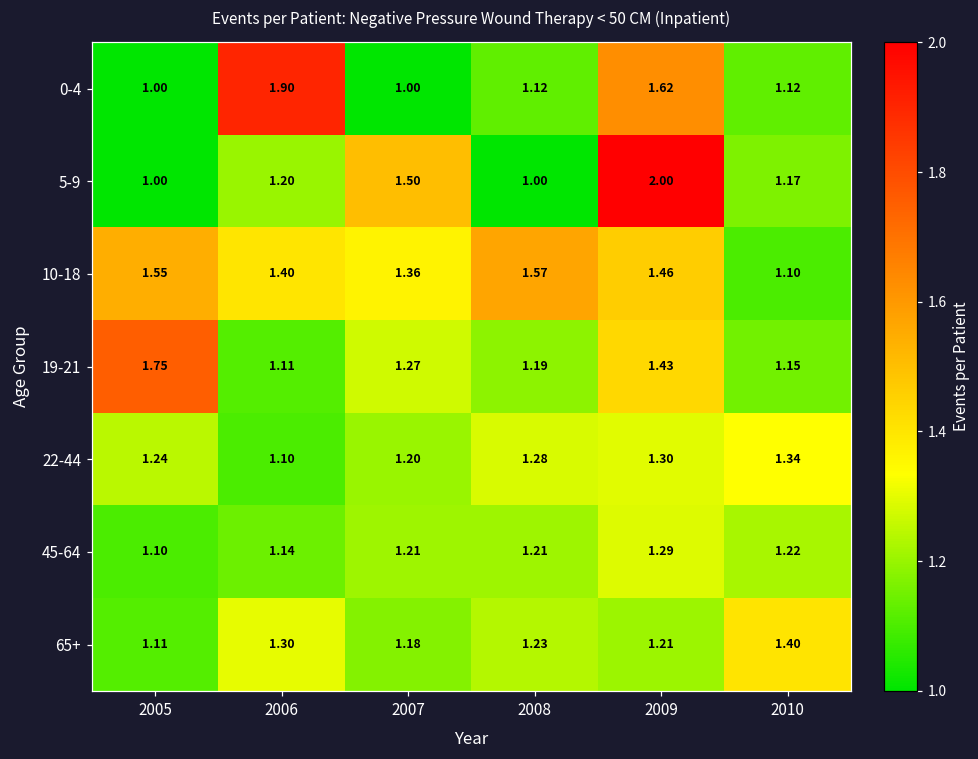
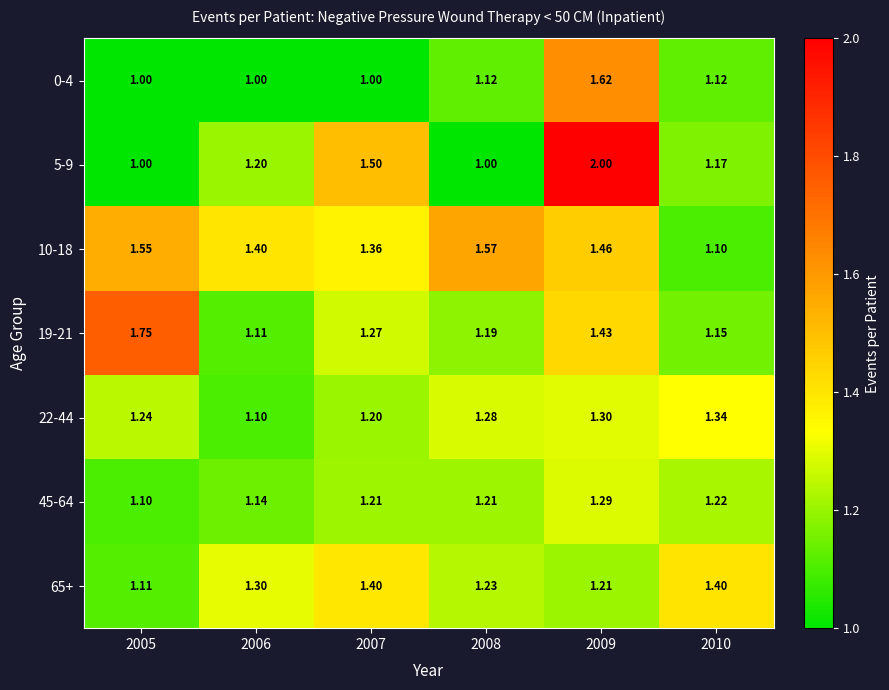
0-4, 2006: 1.90 -> 1.00
65+, 2007: 1.18 -> 1.40
